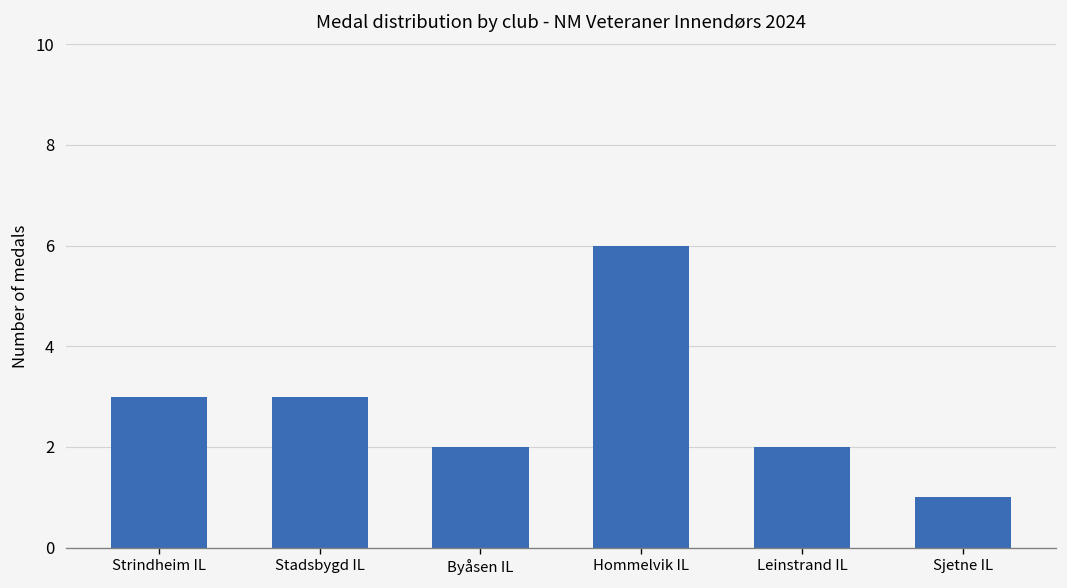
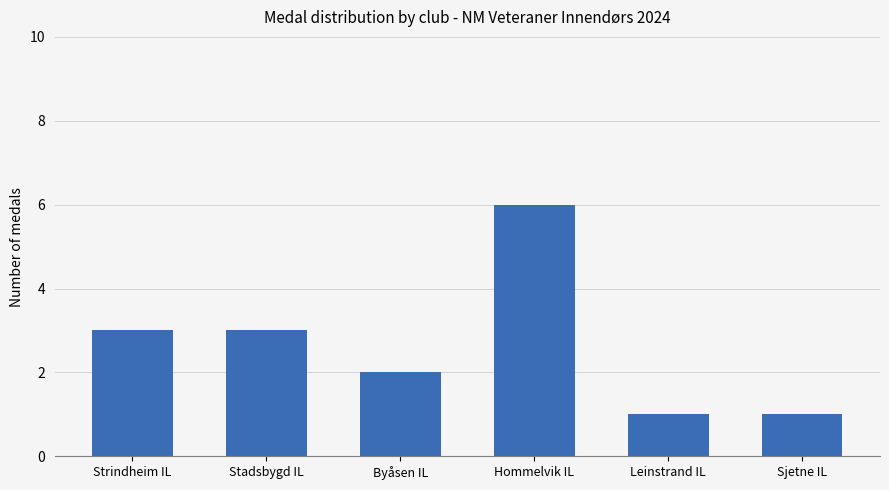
Leinstrand IL: 2 -> 1
